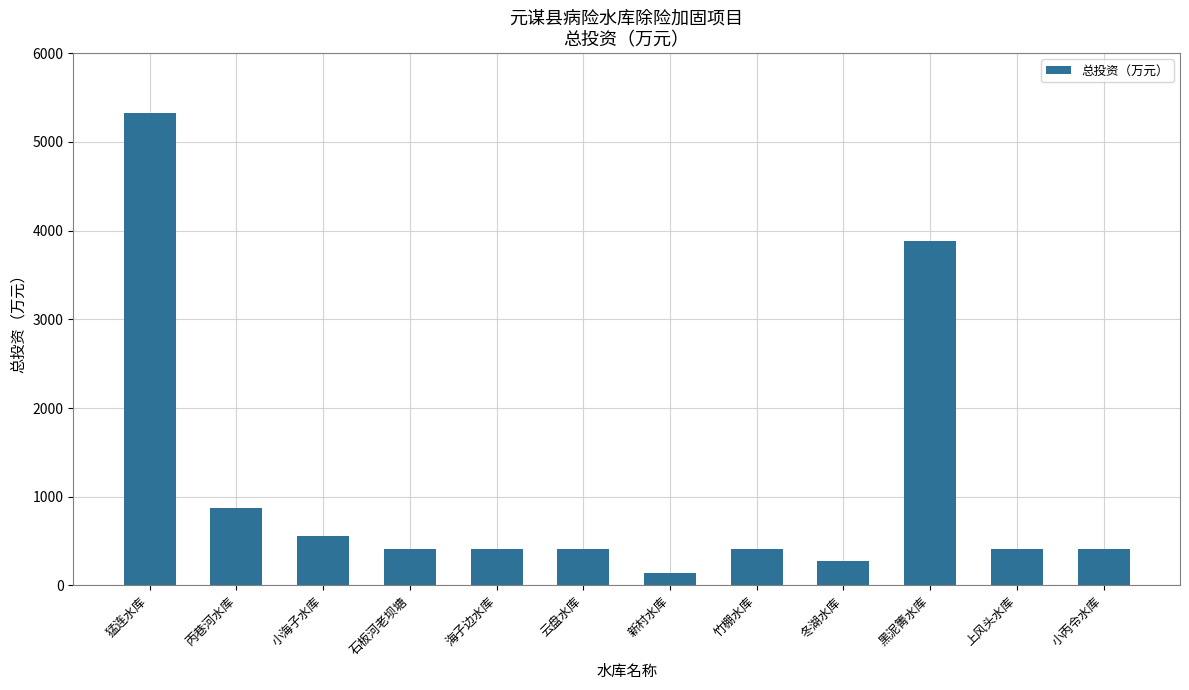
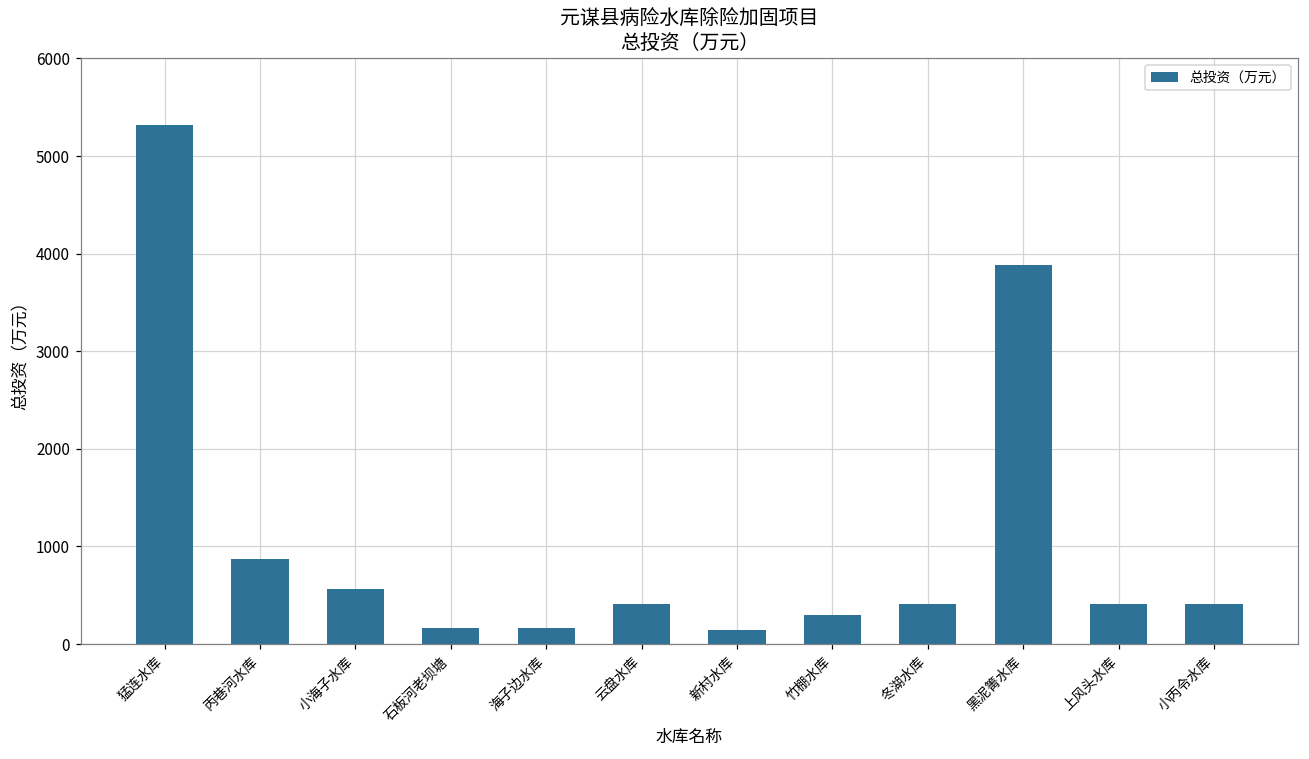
石板河老坝塘: 400 -> 200
海子边水库: 400 -> 200
竹棚水库: 400 -> 300
冬湖水库: 300 -> 400
